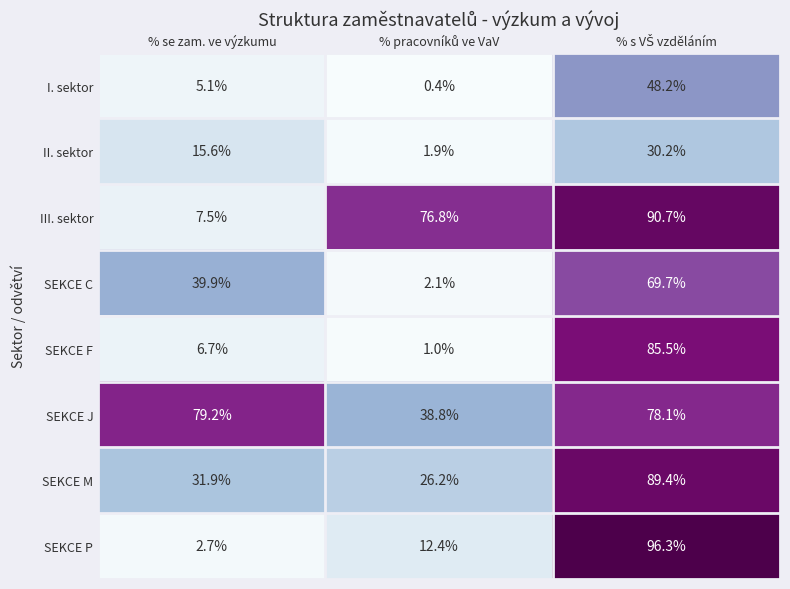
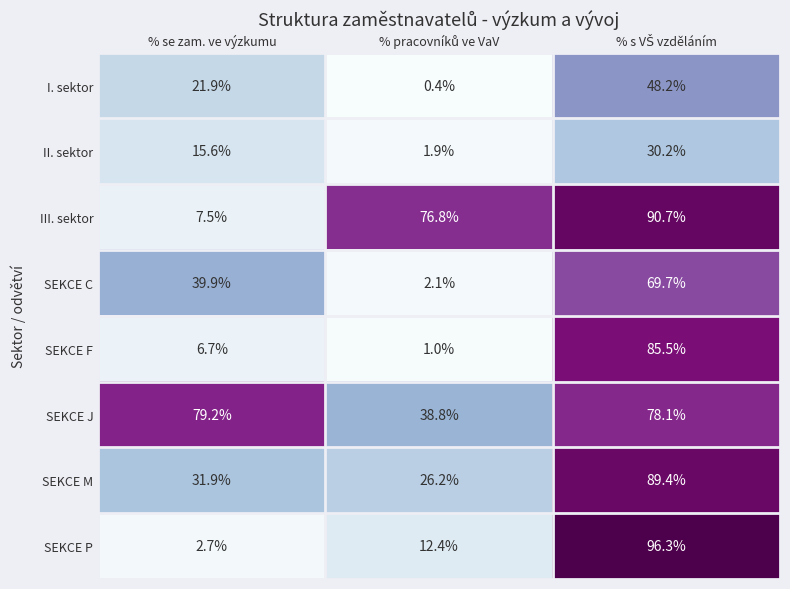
I. sektor, % se zam. ve výzkumu: 5.1% -> 21.9%
